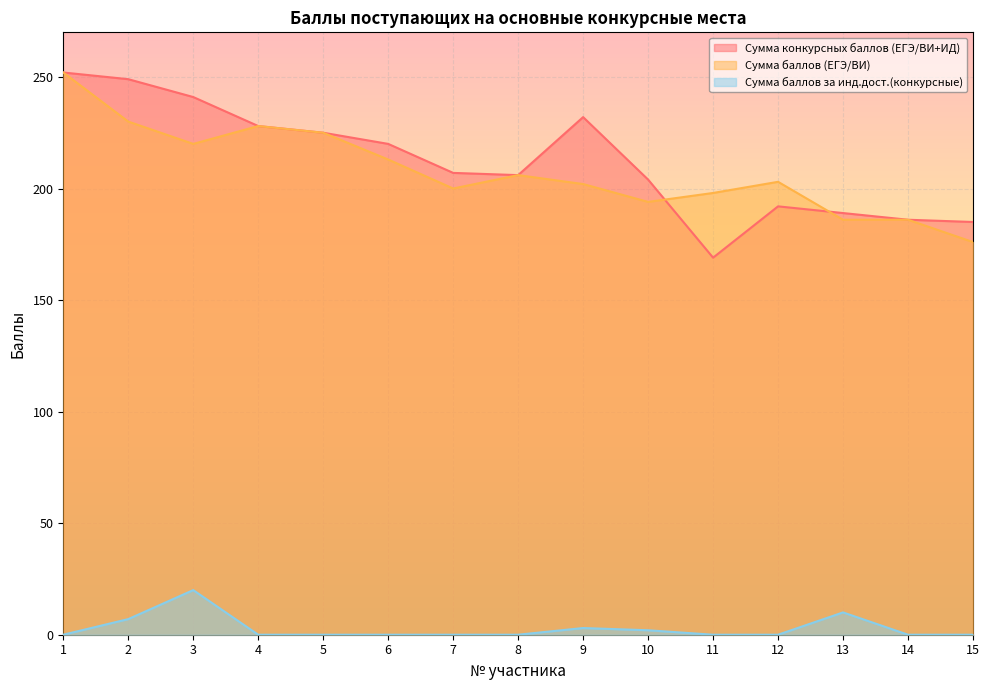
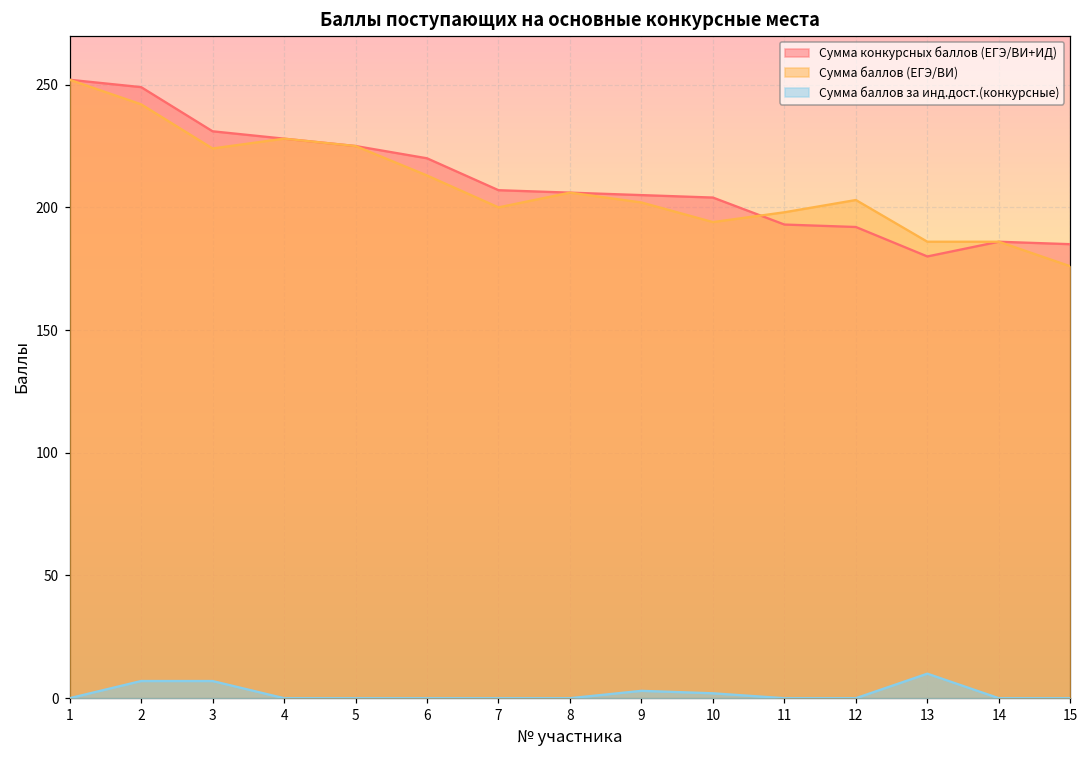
Сумма баллов (ЕГЭ/ВИ), 2: 230 -> 242
Сумма конкурсных баллов (ЕГЭ/ВИ+ИД), 3: 241 -> 231
Сумма баллов (ЕГЭ/ВИ), 3: 220 -> 224
Сумма баллов за инд.дост.(конкурсные), 3: 20 -> 7
Сумма конкурсных баллов (ЕГЭ/ВИ+ИД), 9: 232 -> 205
Сумма конкурсных баллов (ЕГЭ/ВИ+ИД), 11: 169 -> 193
Сумма конкурсных баллов (ЕГЭ/ВИ+ИД), 13: 189 -> 180
